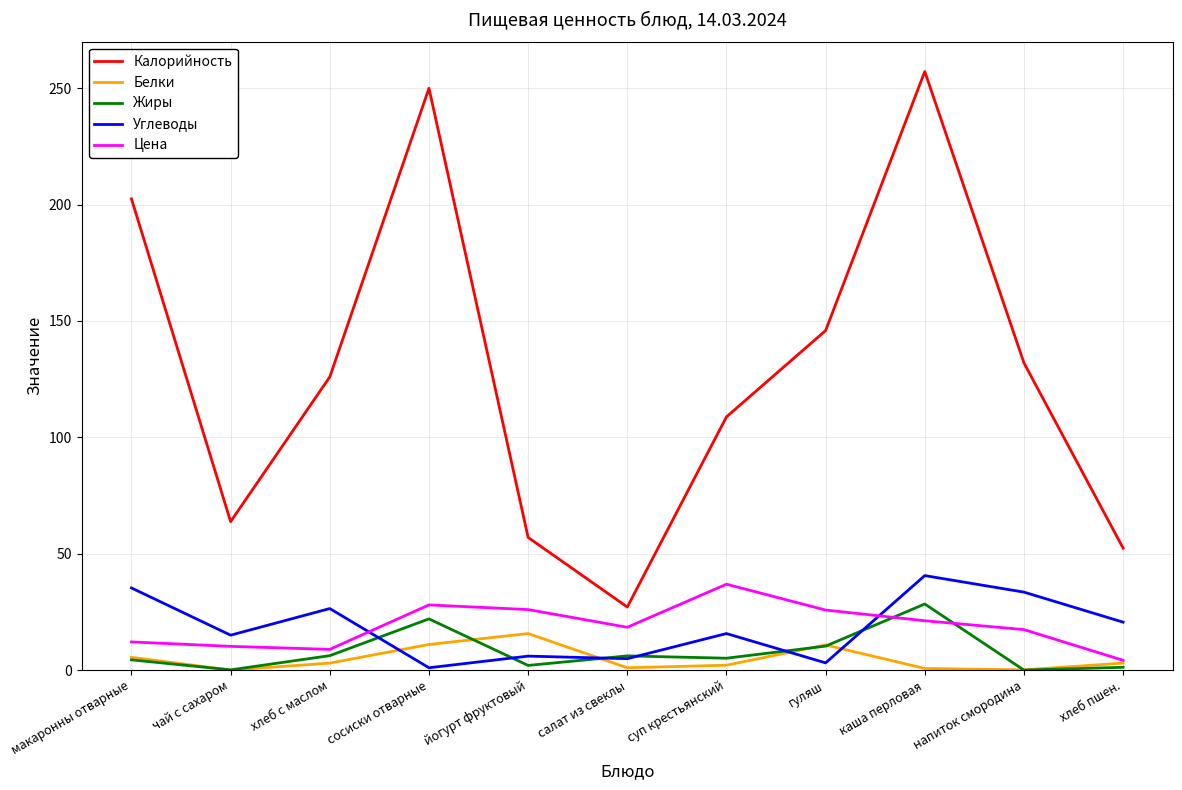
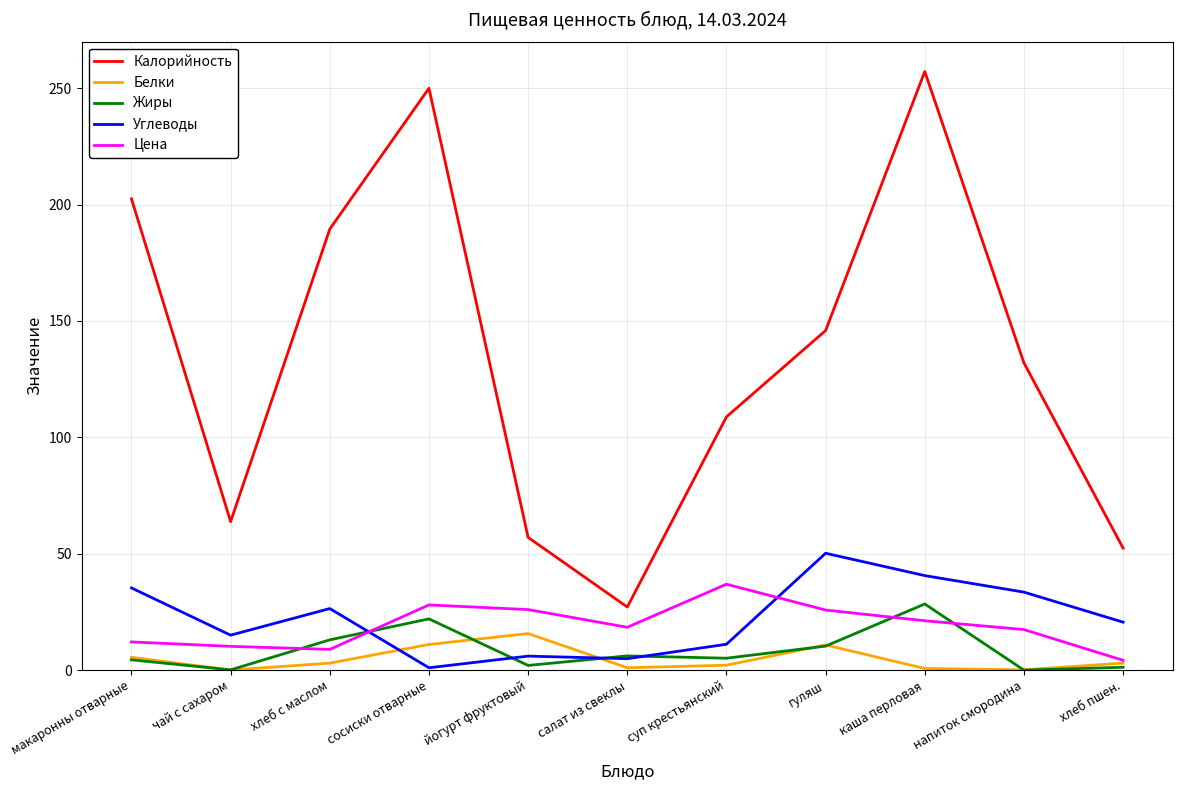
Калорийность, хлеб с маслом: 126 -> 190
Жиры, хлеб с маслом: 6 -> 13
Углеводы, суп крестьянский: 16 -> 11
Углеводы, гуляш: 3 -> 50
